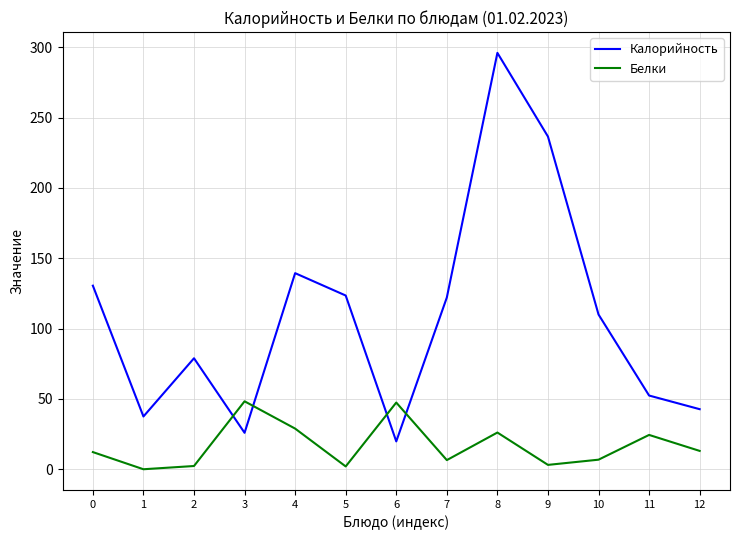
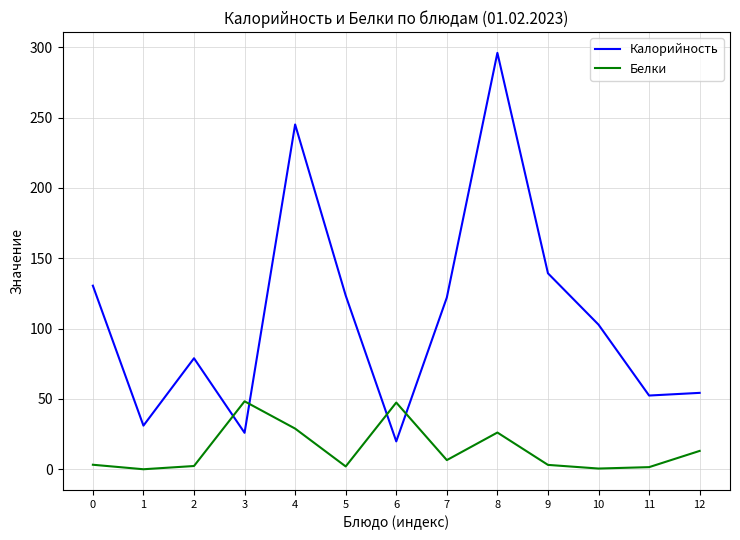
Белки, 0: 12 -> 3
Калорийность, 1: 38 -> 31
Калорийность, 4: 139 -> 245
Калорийность, 9: 237 -> 139
Калорийность, 10: 110 -> 103
Белки, 10: 7 -> 1
Белки, 11: 24 -> 2
Калорийность, 12: 43 -> 54
